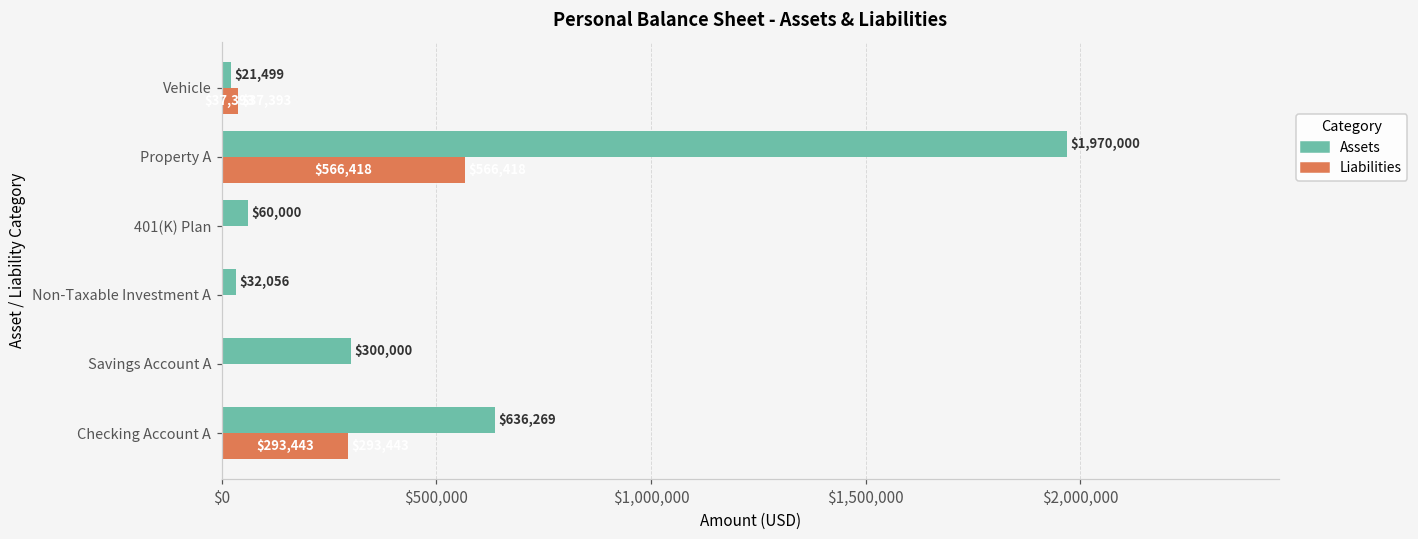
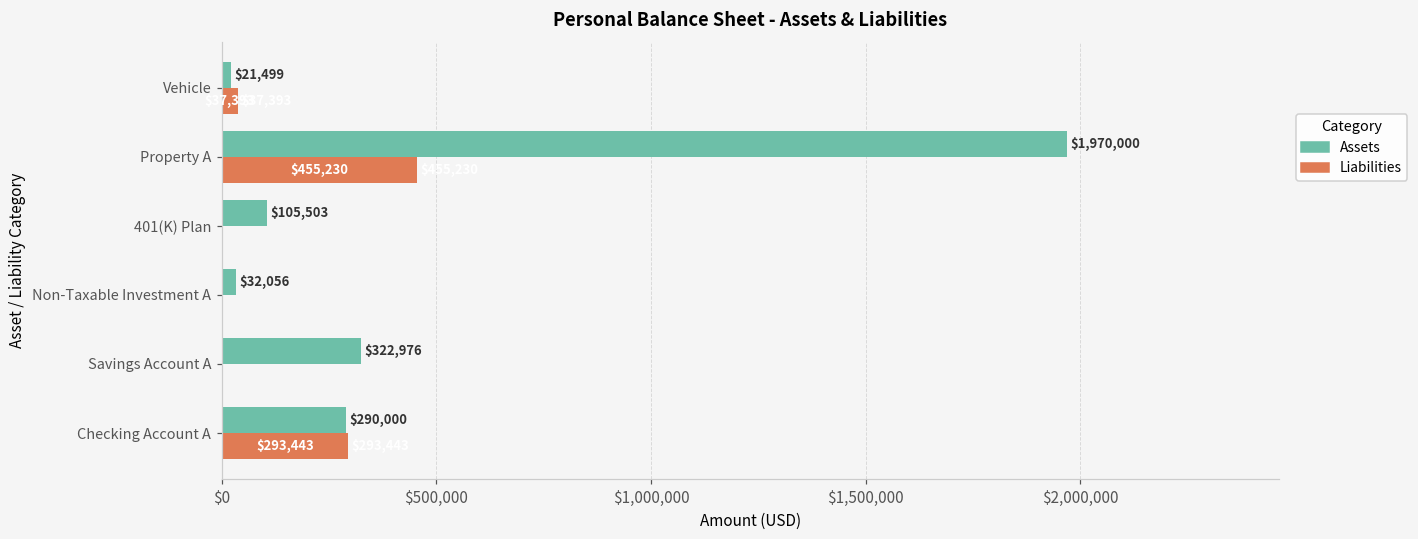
Liabilities, Property A: $566,418 -> $455,230
Assets, 401(K) Plan: $60,000 -> $105,503
Assets, Savings Account A: $300,000 -> $322,976
Assets, Checking Account A: $636,269 -> $290,000
